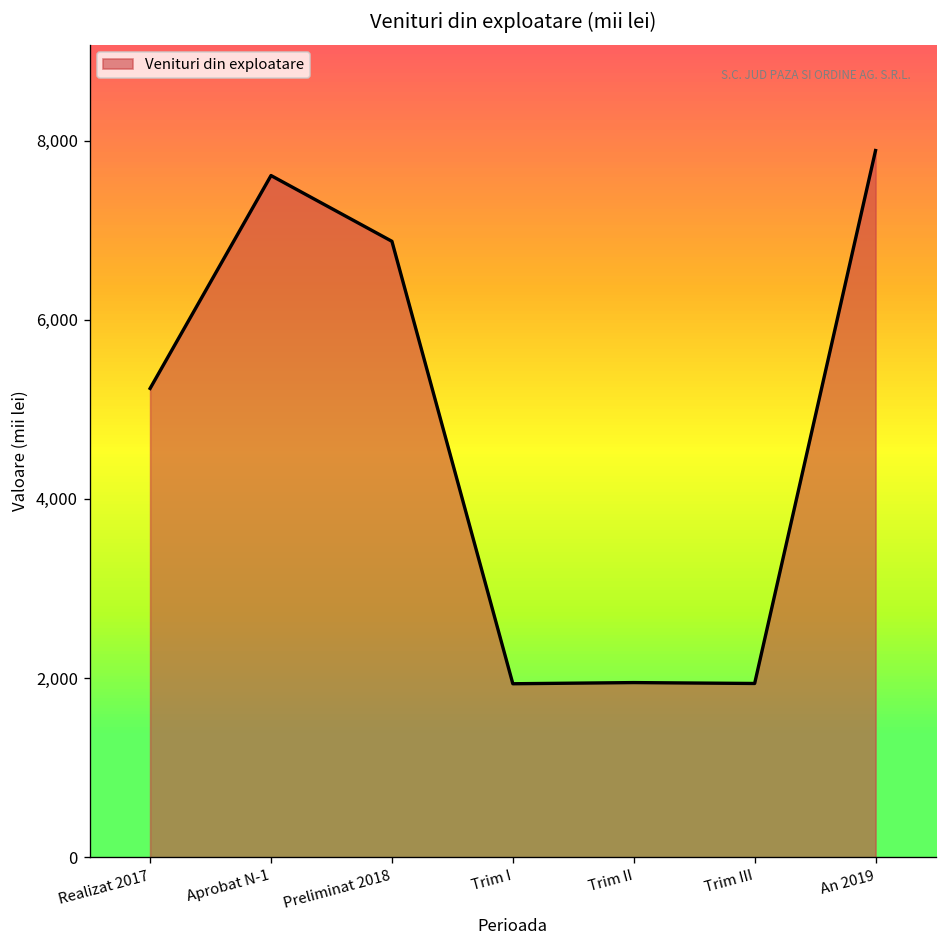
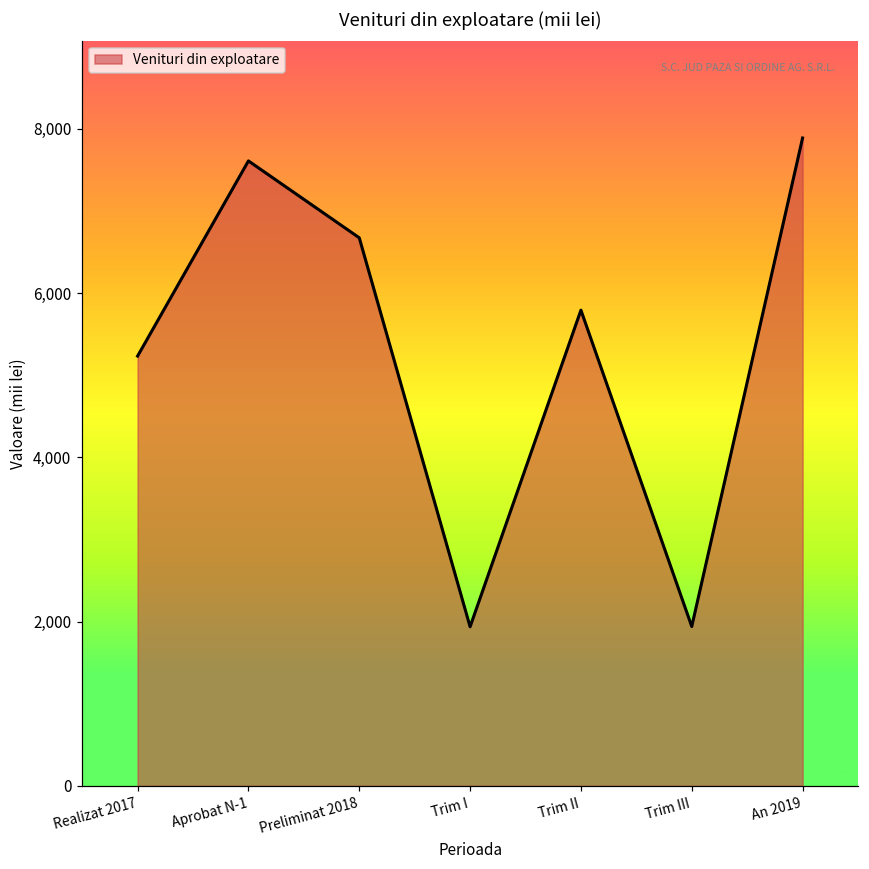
Preliminat 2018: 6,900 -> 6,700
Trim II: 2,000 -> 5,800
